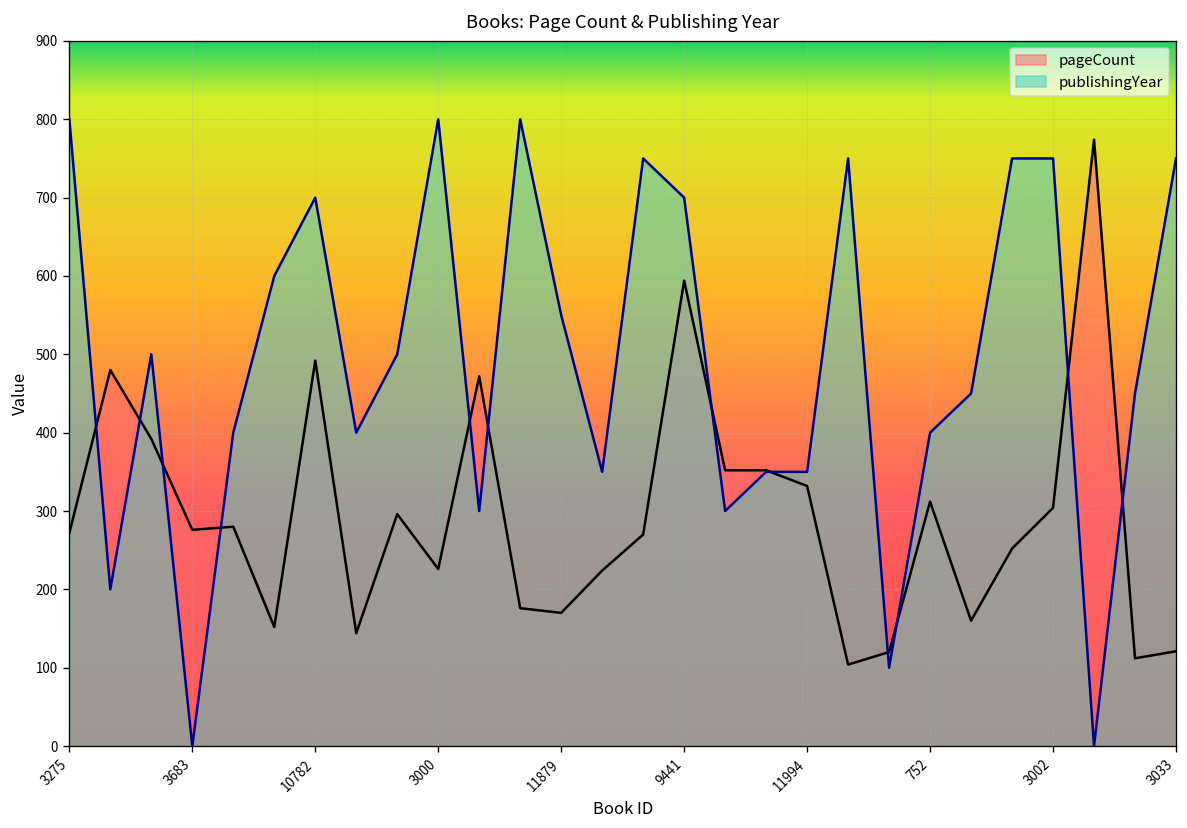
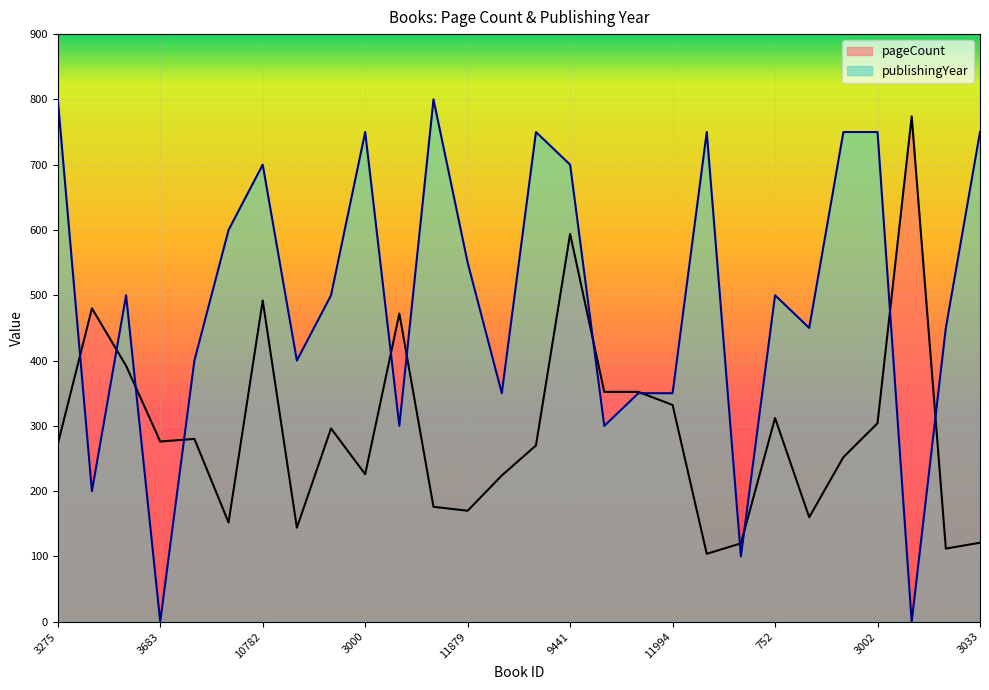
publishingYear, 3000: 800 -> 750
publishingYear, 752: 400 -> 500
